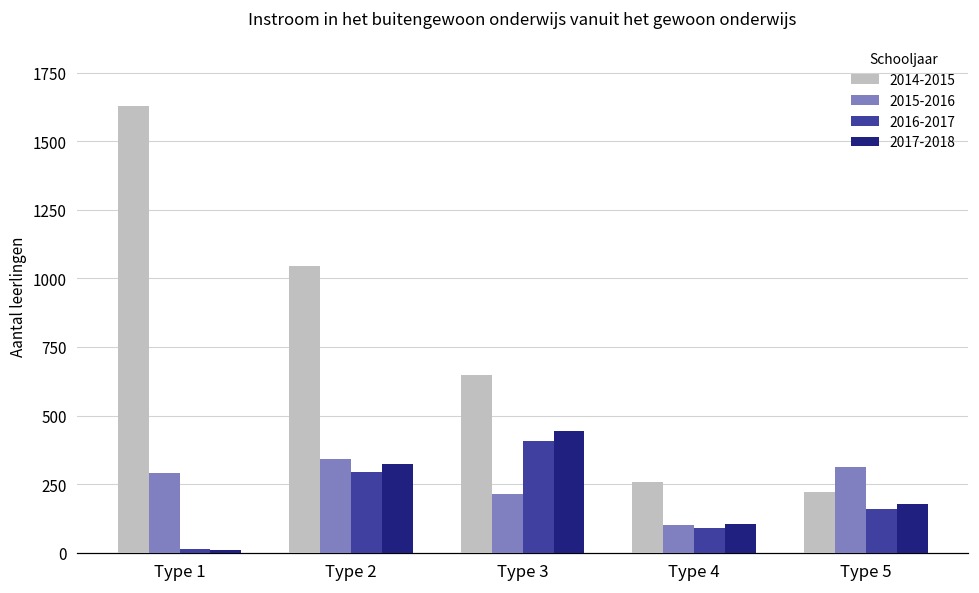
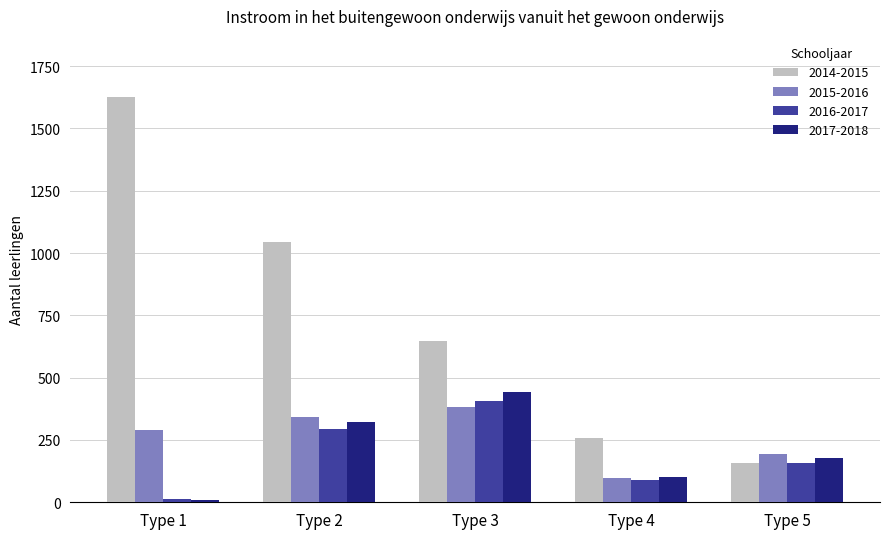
2015-2016, Type 3: 210 -> 380
2014-2015, Type 5: 220 -> 160
2015-2016, Type 5: 310 -> 200
